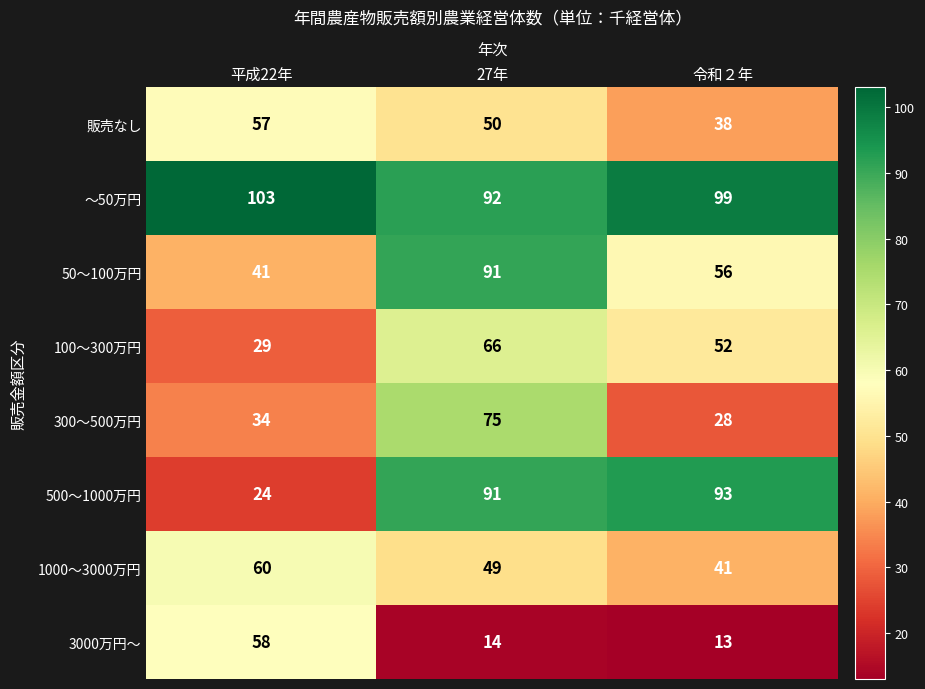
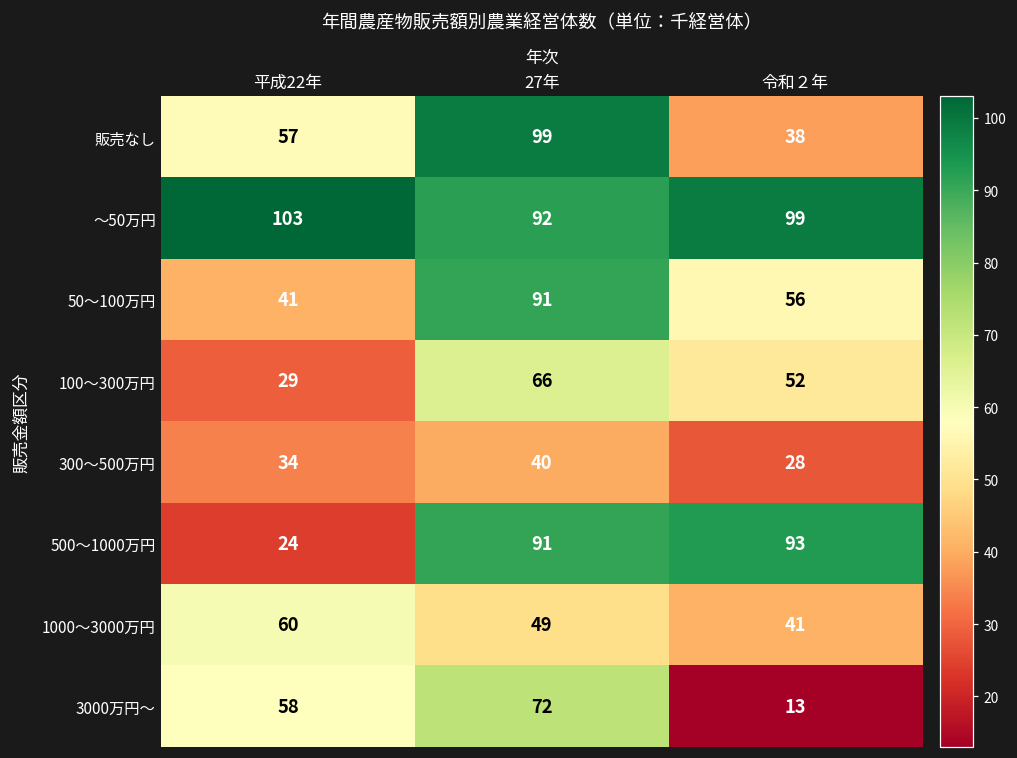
販売なし, 27年: 50 -> 99
300～500万円, 27年: 75 -> 40
3000万円～, 27年: 14 -> 72
